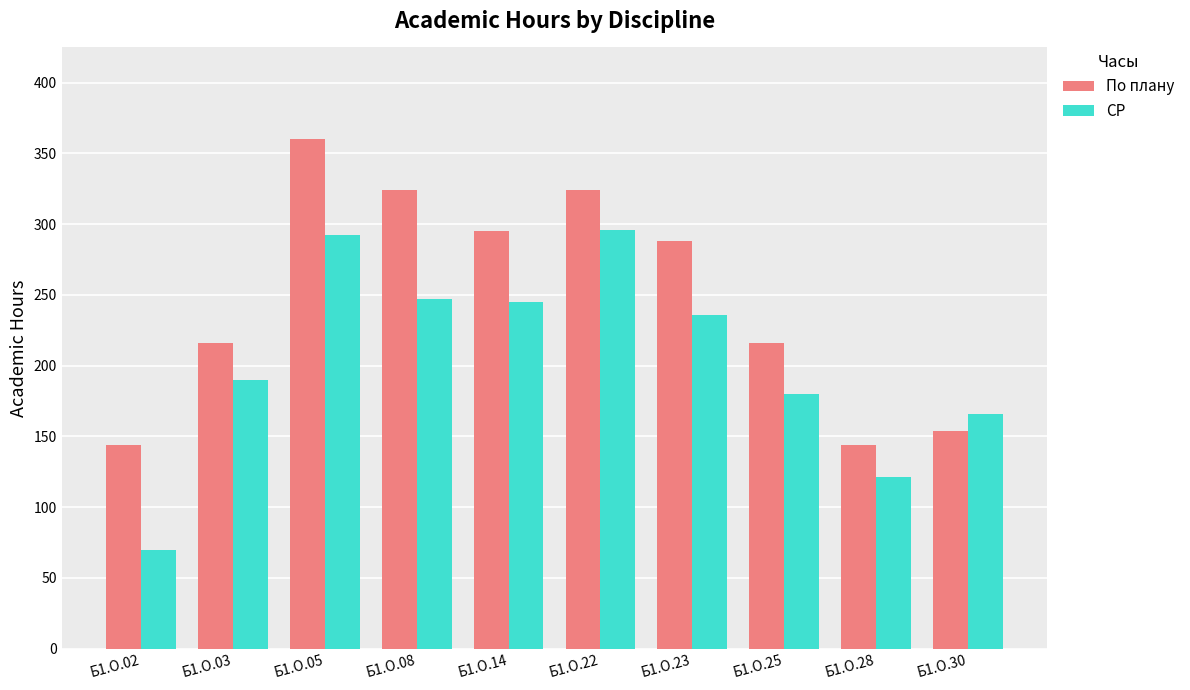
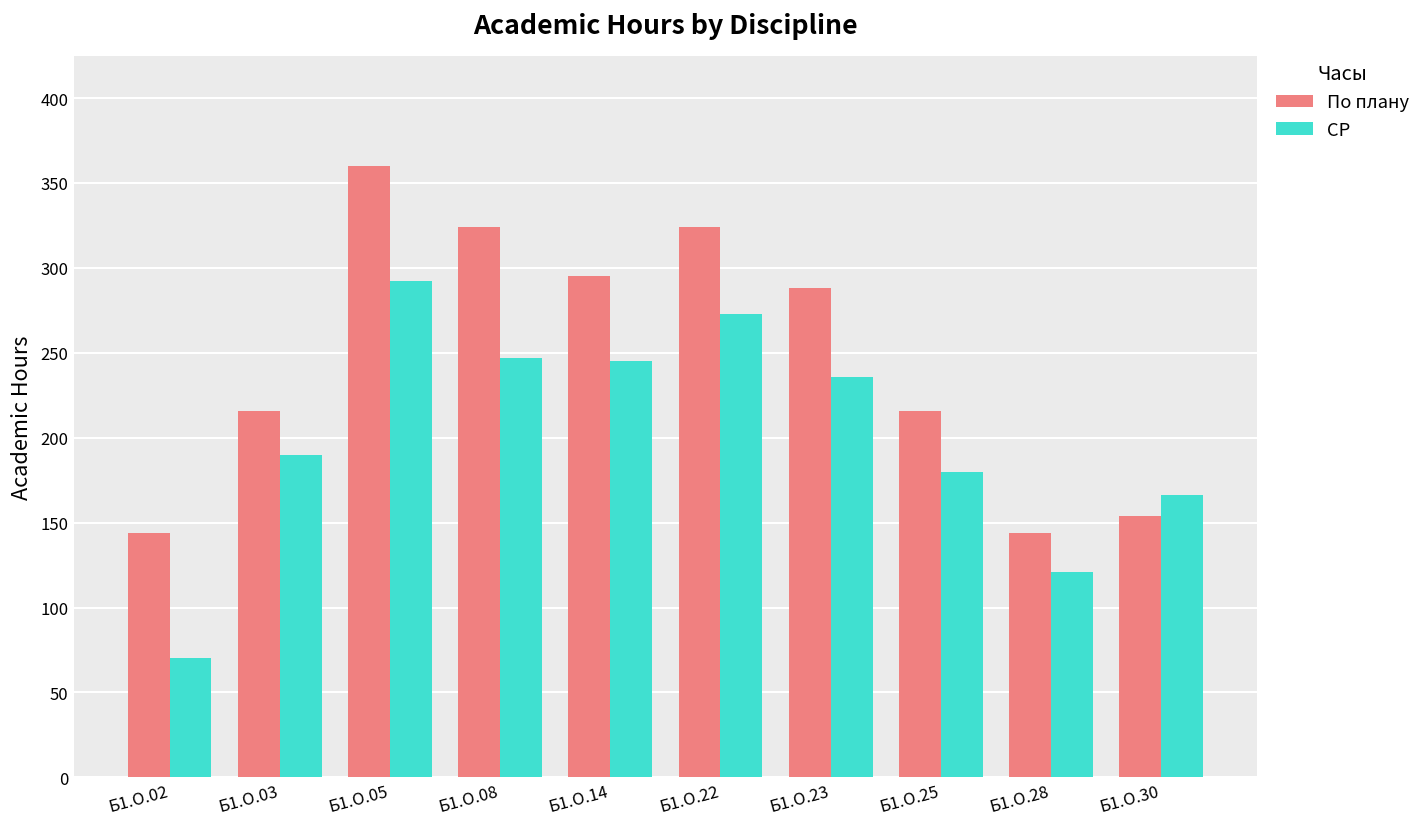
СР, Б1.О.22: 296 -> 273
